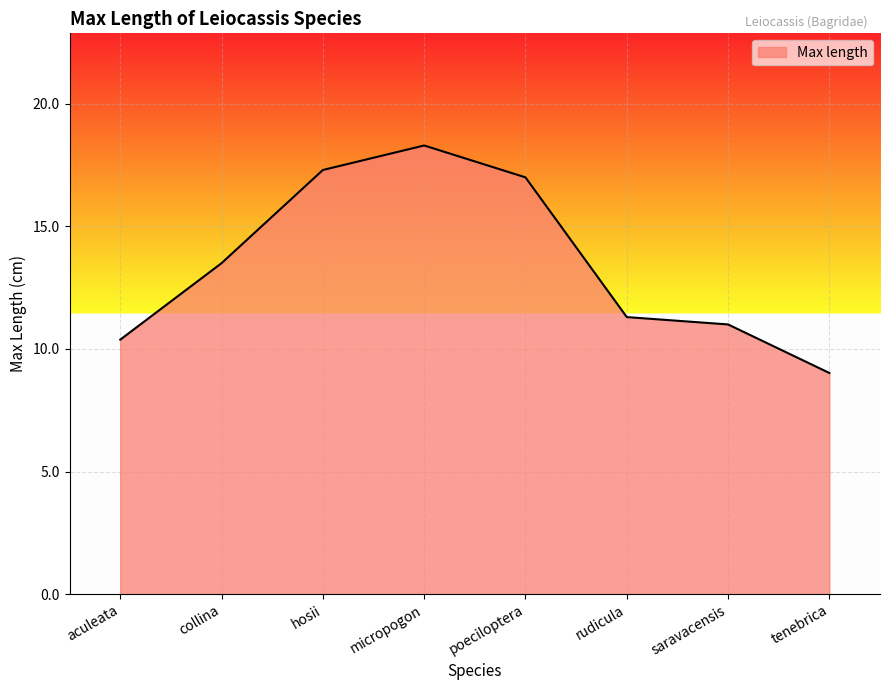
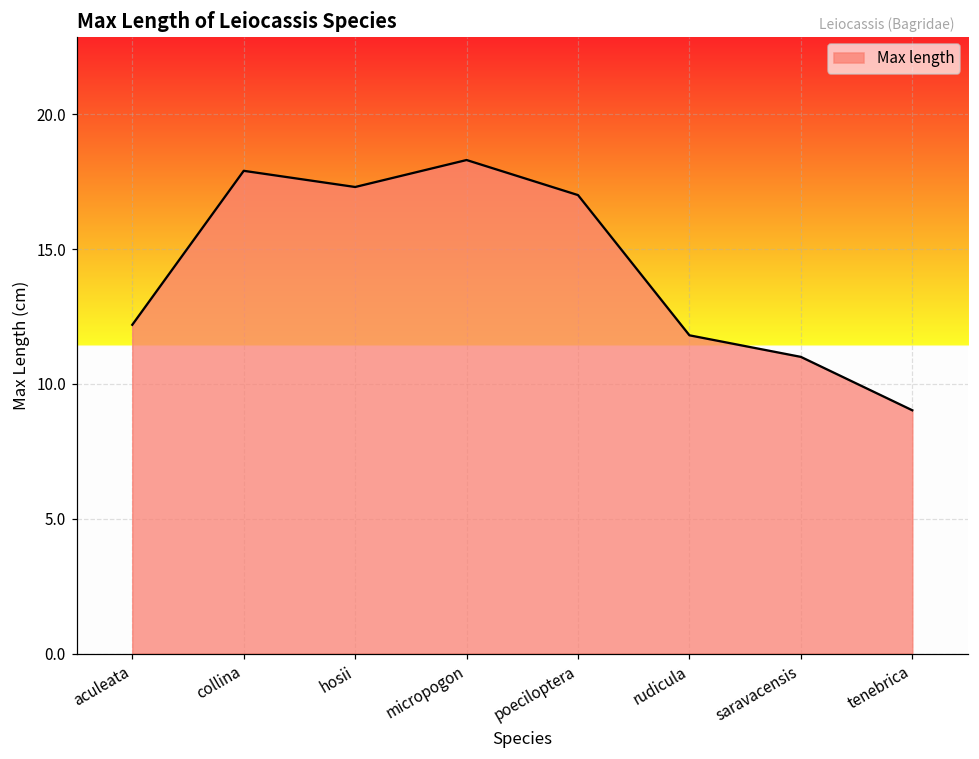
aculeata: 10.4 -> 12.2
collina: 13.5 -> 17.9
rudicula: 11.3 -> 11.8
